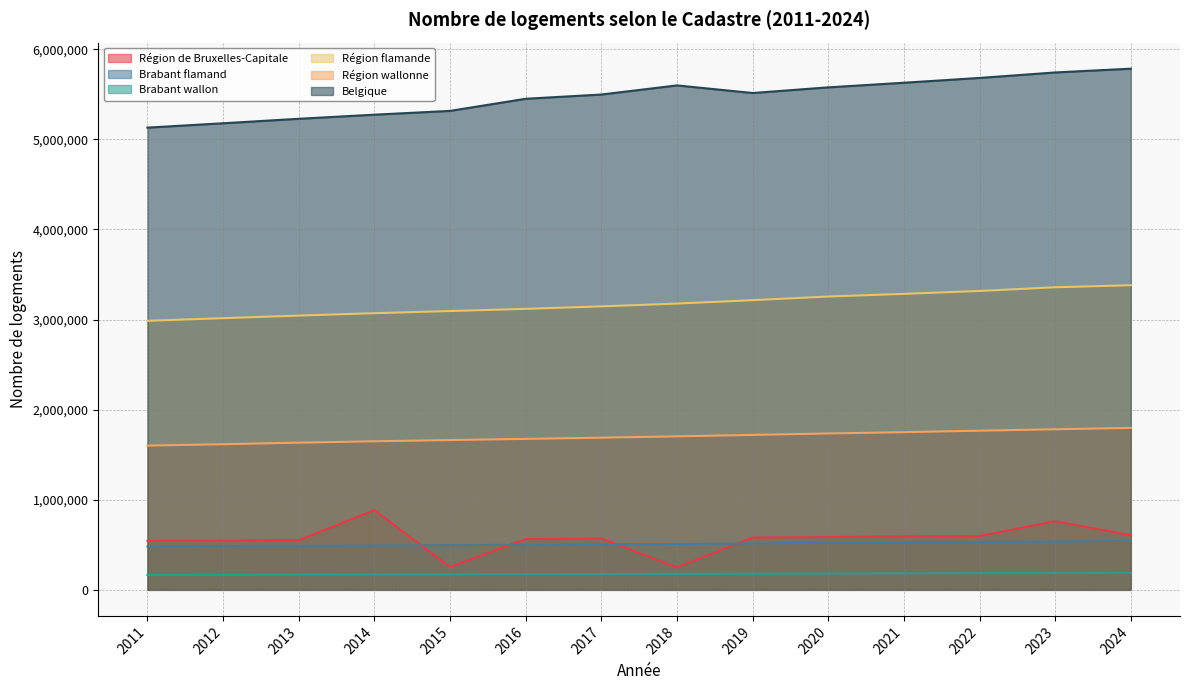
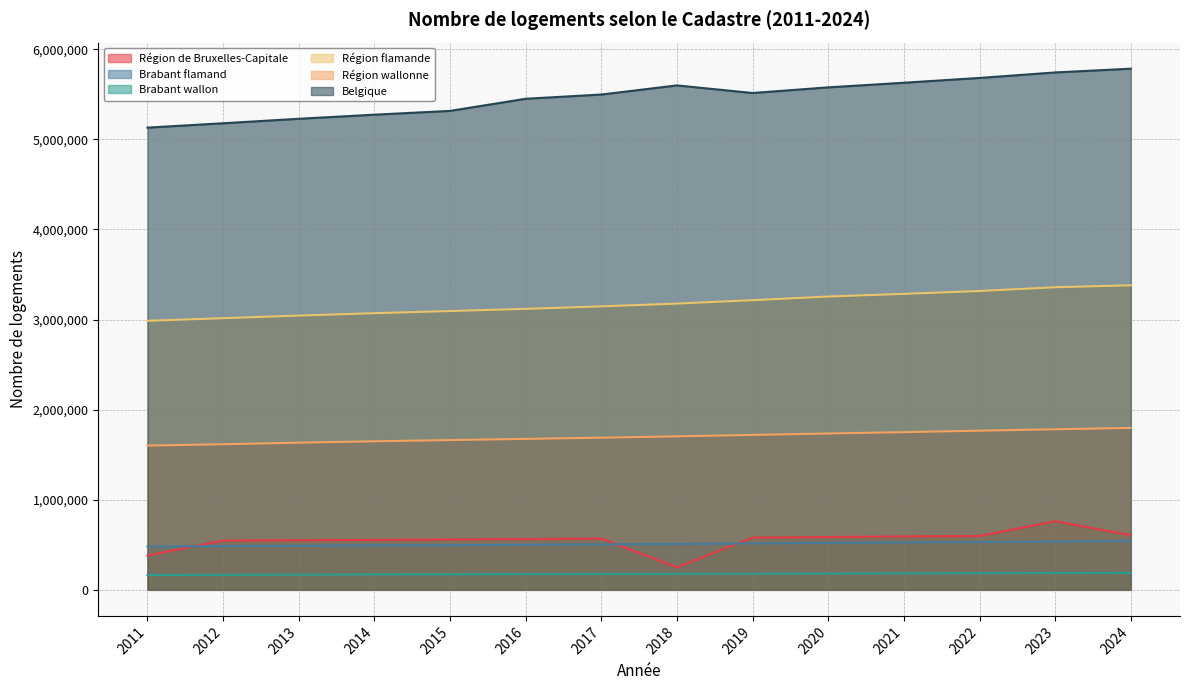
Région de Bruxelles-Capitale, 2011: 500,000 -> 400,000
Région de Bruxelles-Capitale, 2014: 900,000 -> 600,000
Région de Bruxelles-Capitale, 2015: 300,000 -> 600,000
